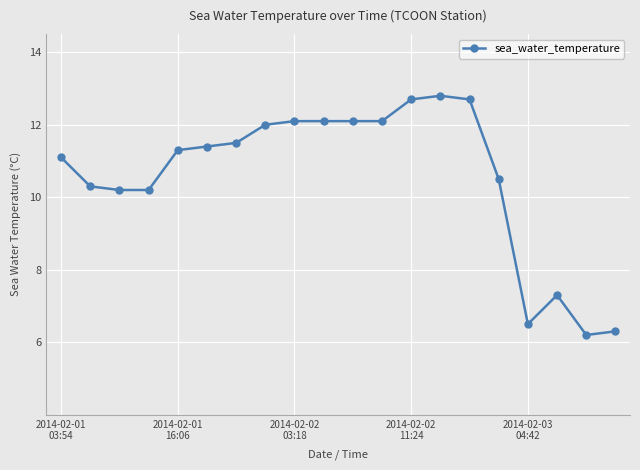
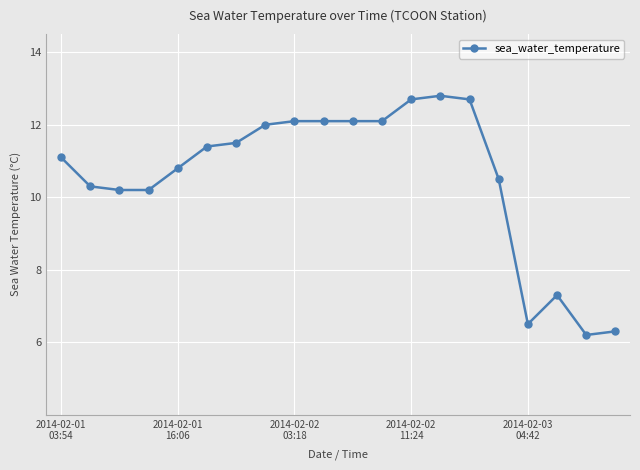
2014-02-01 16:06: 11.3 -> 10.8
